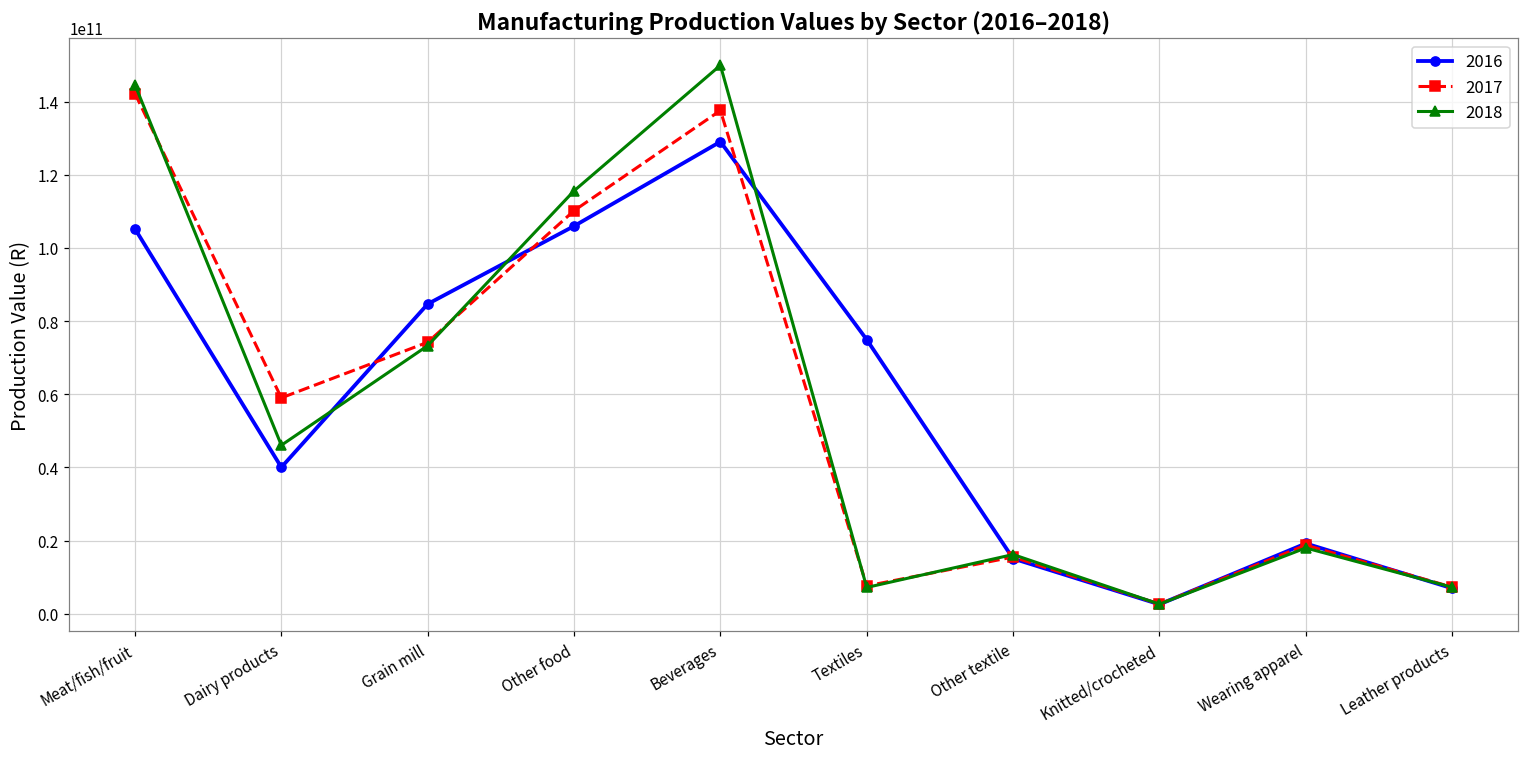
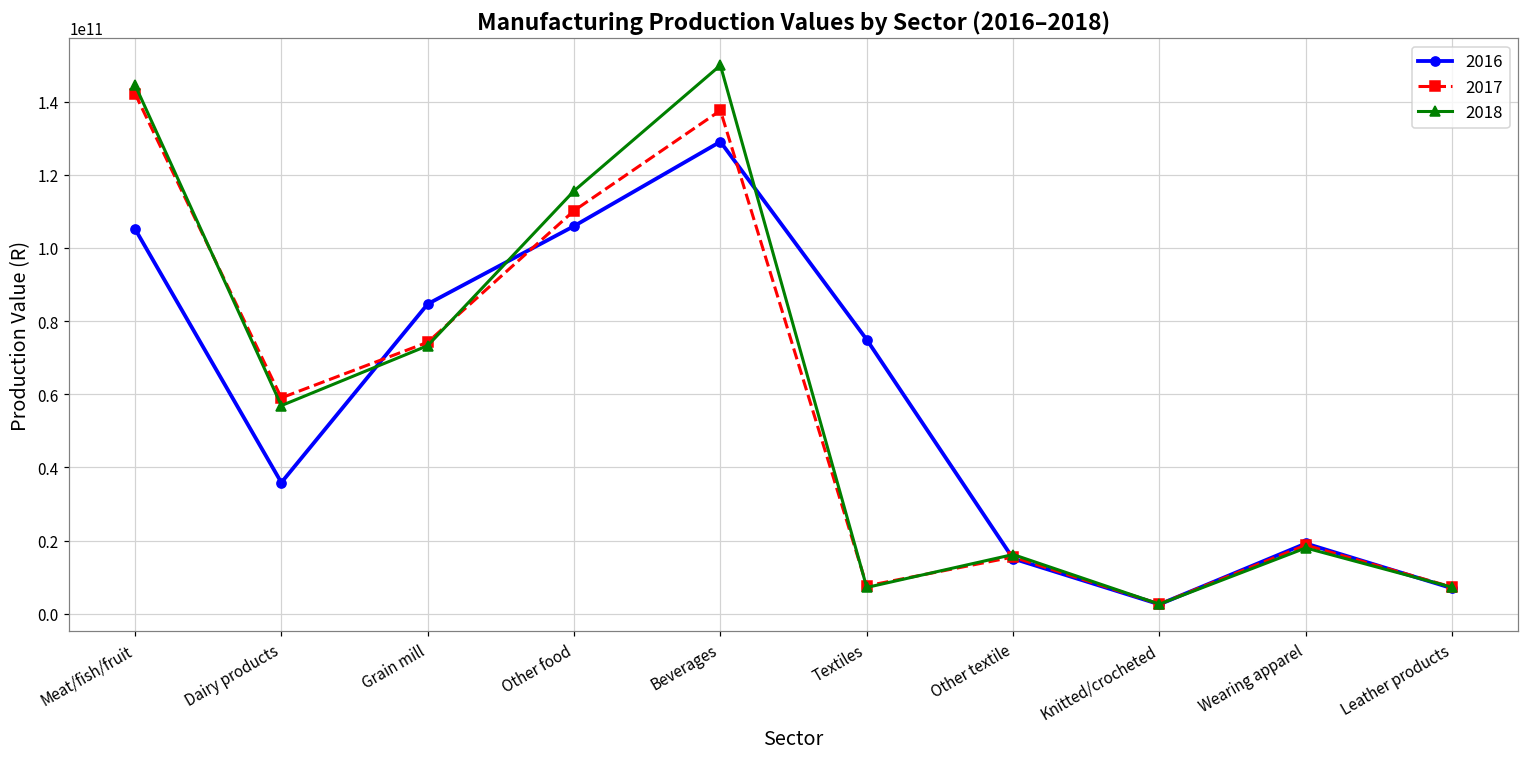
2016, Dairy products: 40000000000 -> 36000000000
2018, Dairy products: 46000000000 -> 57000000000
